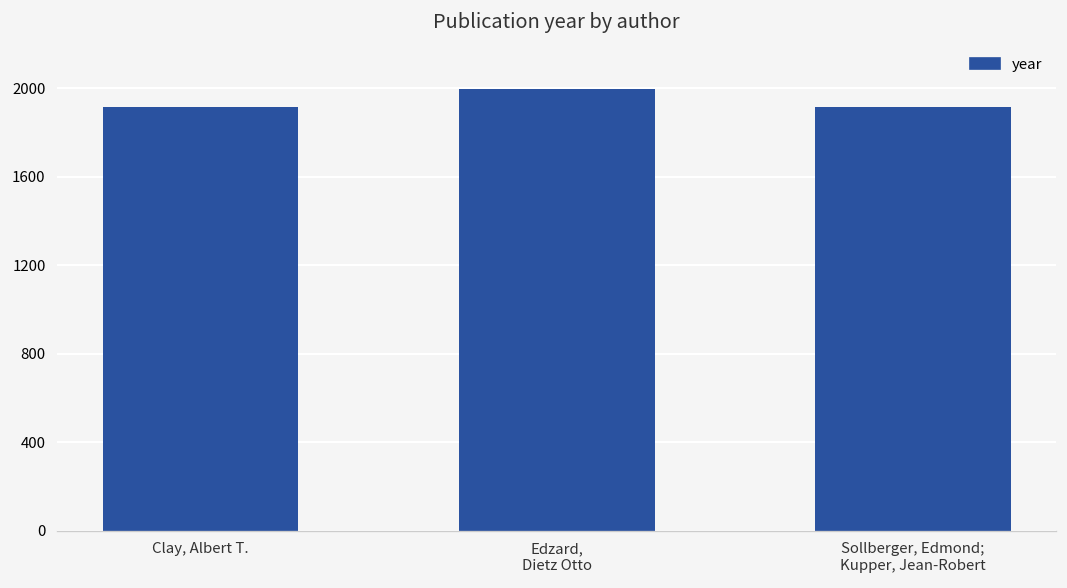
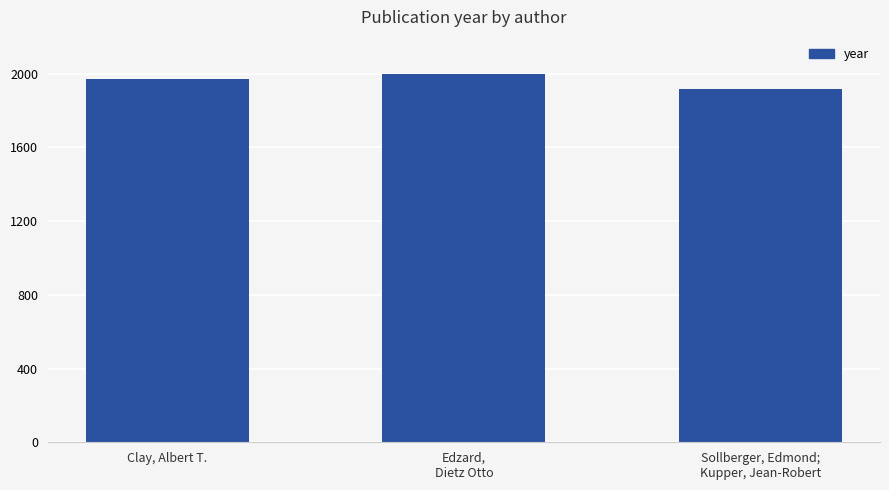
Clay, Albert T.: 1920 -> 1970
